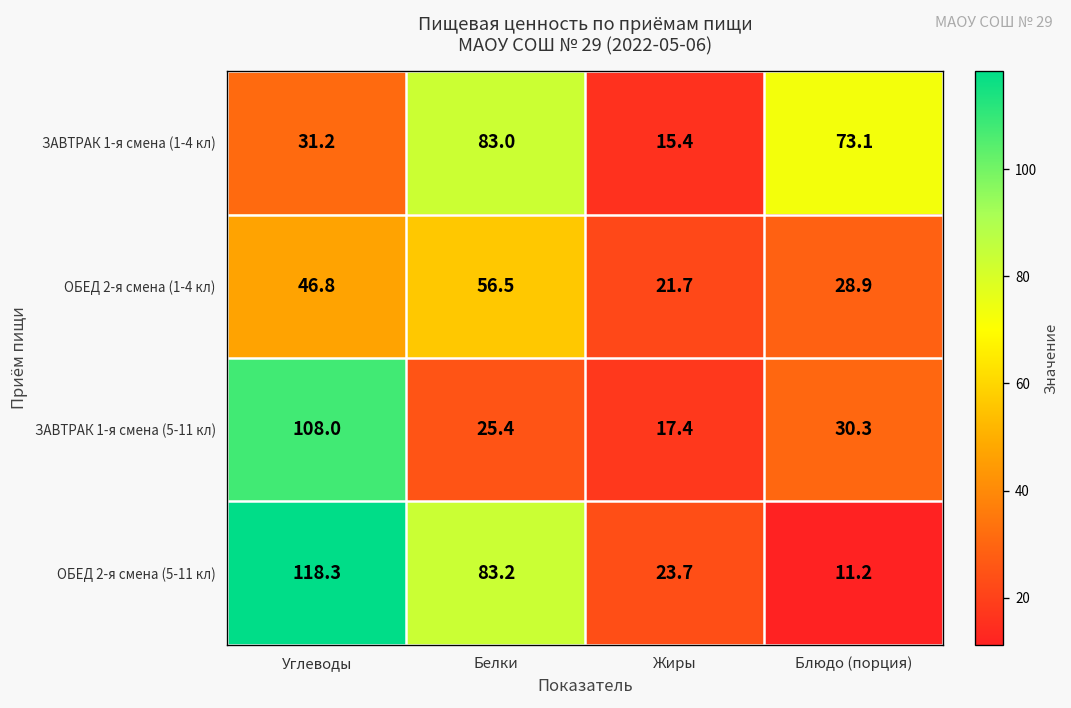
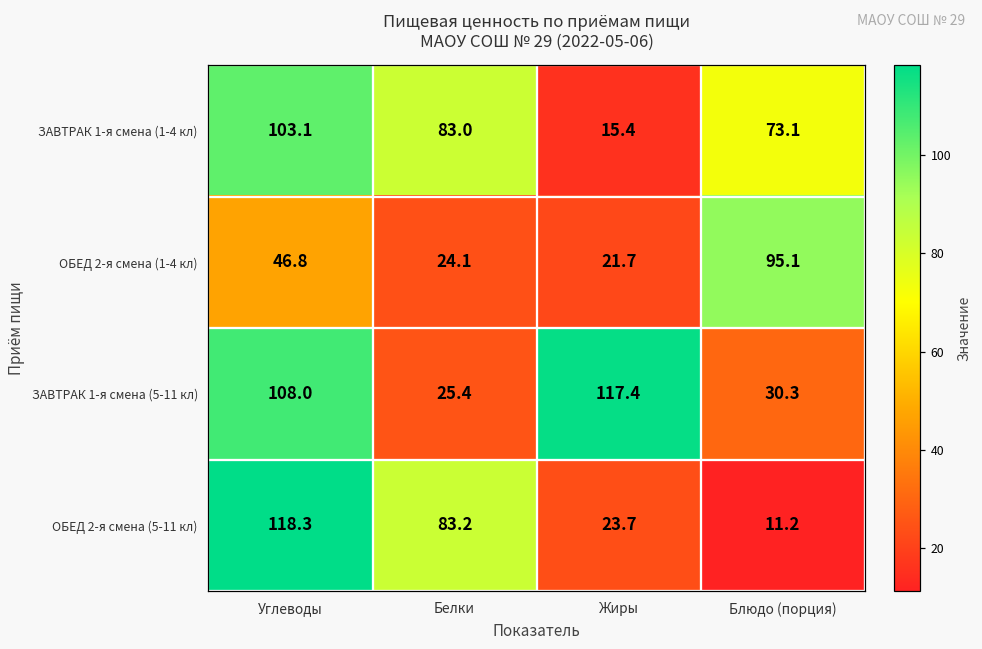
ЗАВТРАК 1-я смена (1-4 кл), Углеводы: 31.2 -> 103.1
ОБЕД 2-я смена (1-4 кл), Белки: 56.5 -> 24.1
ОБЕД 2-я смена (1-4 кл), Блюдо (порция): 28.9 -> 95.1
ЗАВТРАК 1-я смена (5-11 кл), Жиры: 17.4 -> 117.4
